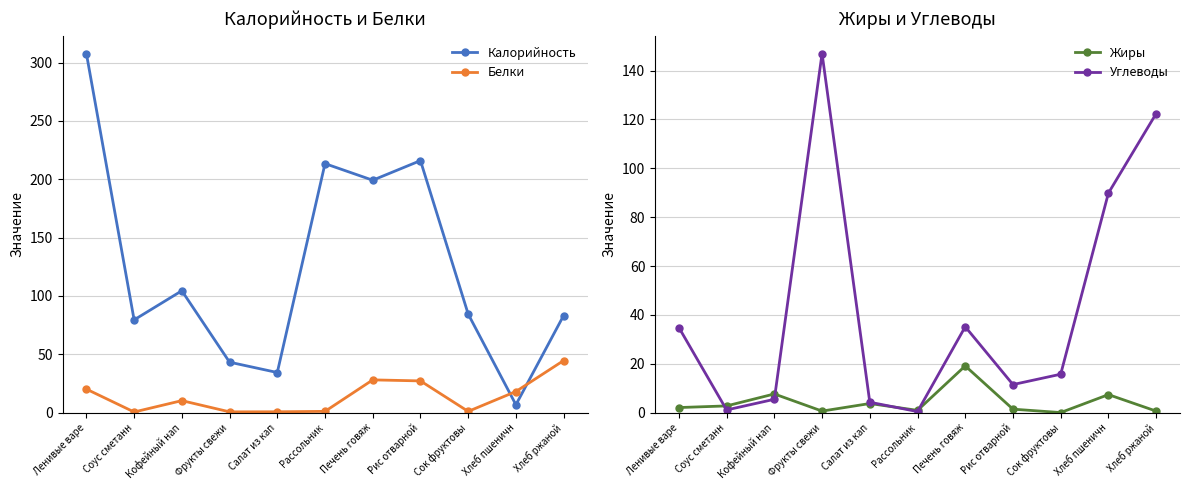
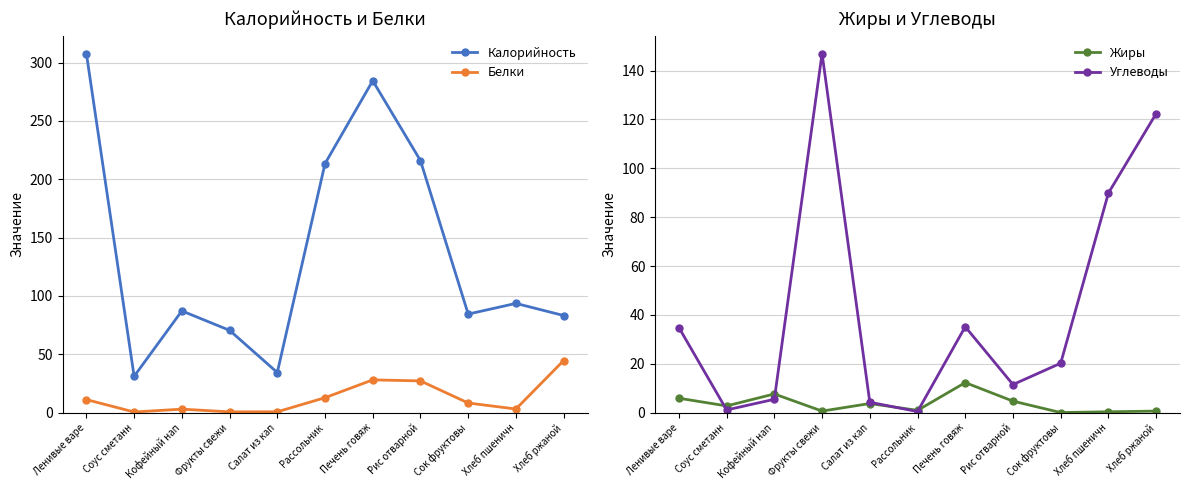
Калорийность и Белки, Белки, Ленивые варе: 20 -> 11
Калорийность и Белки, Калорийность, Соус сметанн: 79 -> 31
Калорийность и Белки, Калорийность, Кофейный нап: 104 -> 87
Калорийность и Белки, Белки, Кофейный нап: 10 -> 3
Калорийность и Белки, Калорийность, Фрукты свежи: 43 -> 71
Калорийность и Белки, Белки, Рассольник: 1 -> 13
Калорийность и Белки, Калорийность, Печень говяж: 199 -> 285
Калорийность и Белки, Белки, Сок фруктовы: 1 -> 8
Калорийность и Белки, Калорийность, Хлеб пшеничн: 7 -> 94
Калорийность и Белки, Белки, Хлеб пшеничн: 18 -> 3
Жиры и Углеводы, Жиры, Ленивые варе: 2 -> 6
Жиры и Углеводы, Жиры, Печень говяж: 19 -> 12
Жиры и Углеводы, Жиры, Рис отварной: 1 -> 5
Жиры и Углеводы, Углеводы, Сок фруктовы: 16 -> 20
Жиры и Углеводы, Жиры, Хлеб пшеничн: 7 -> 0
